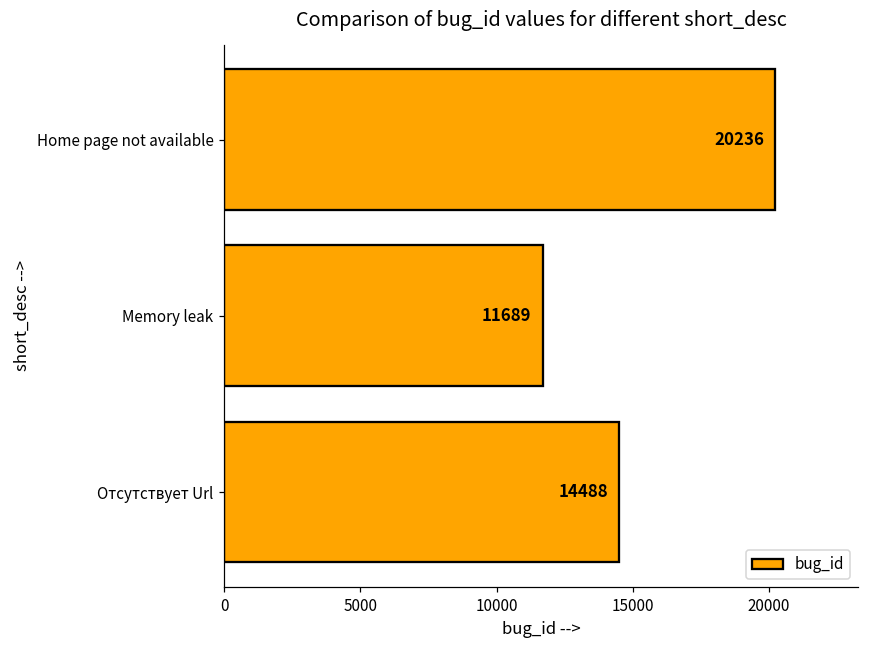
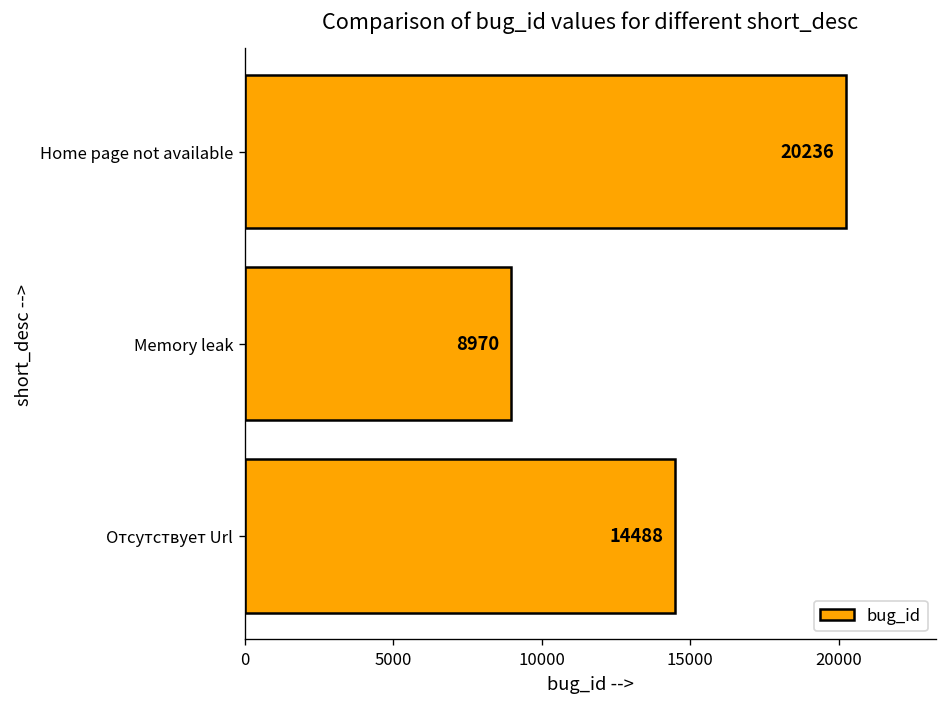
Memory leak: 11689 -> 8970
